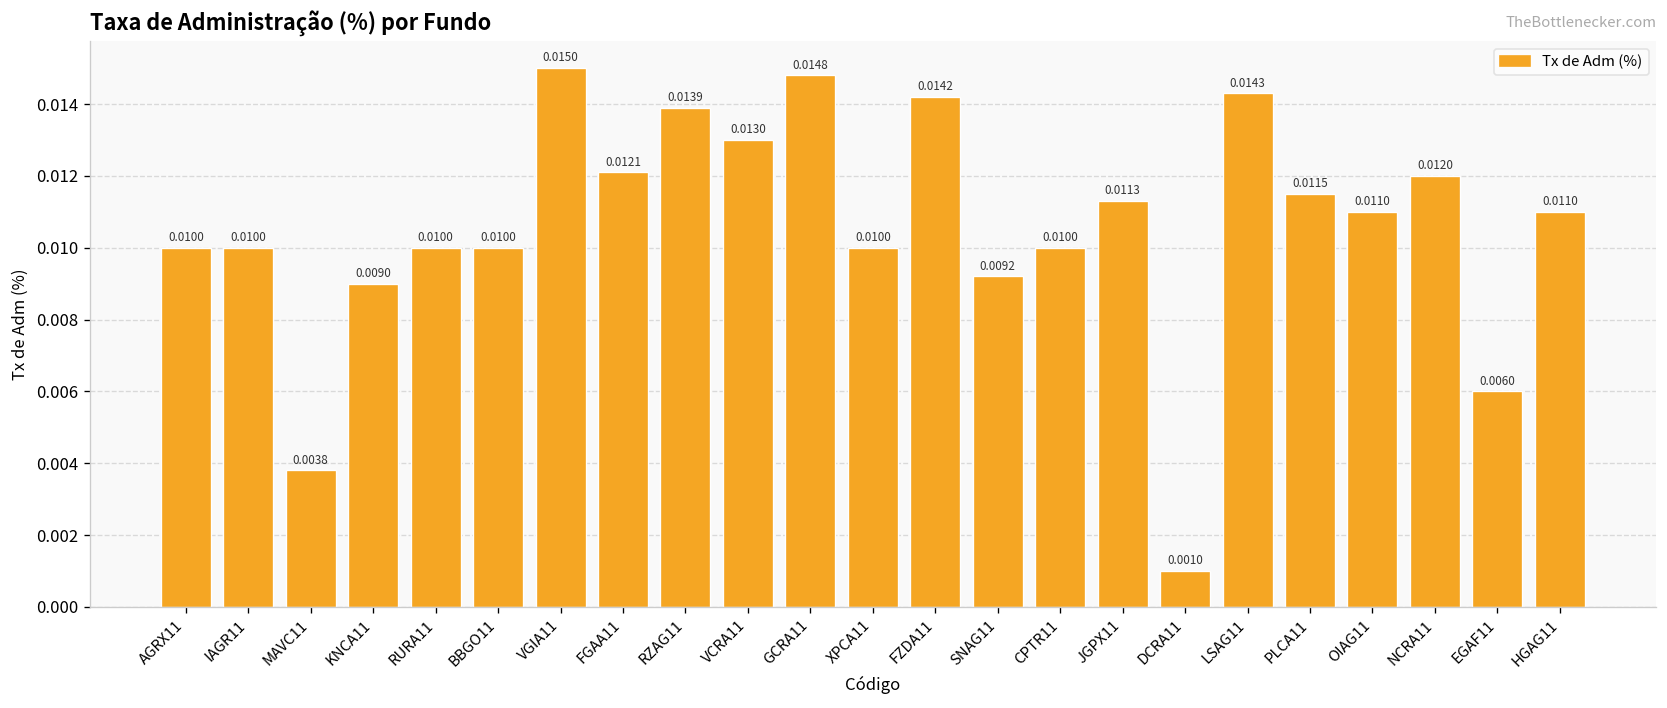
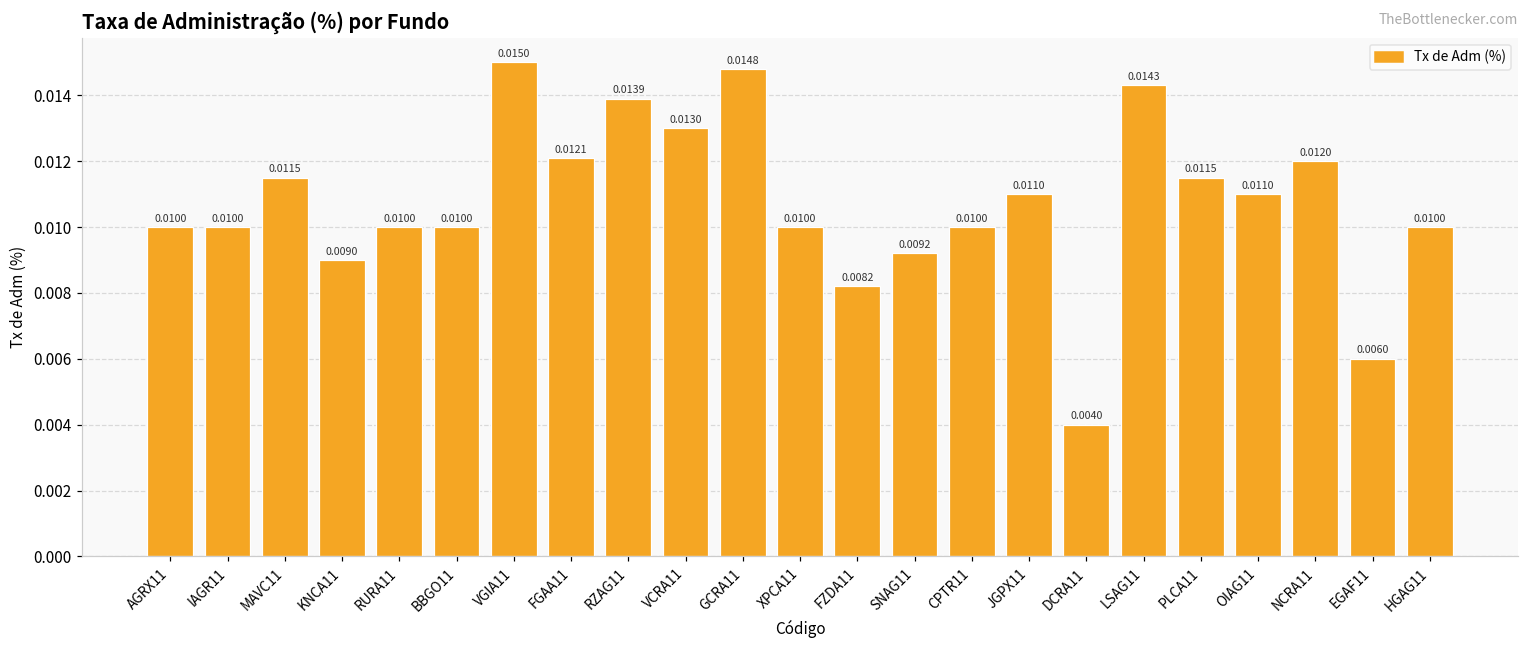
MAVC11: 0.0038 -> 0.0115
FZDA11: 0.0142 -> 0.0082
JGPX11: 0.0113 -> 0.0110
DCRA11: 0.0010 -> 0.0040
HGAG11: 0.0110 -> 0.0100
